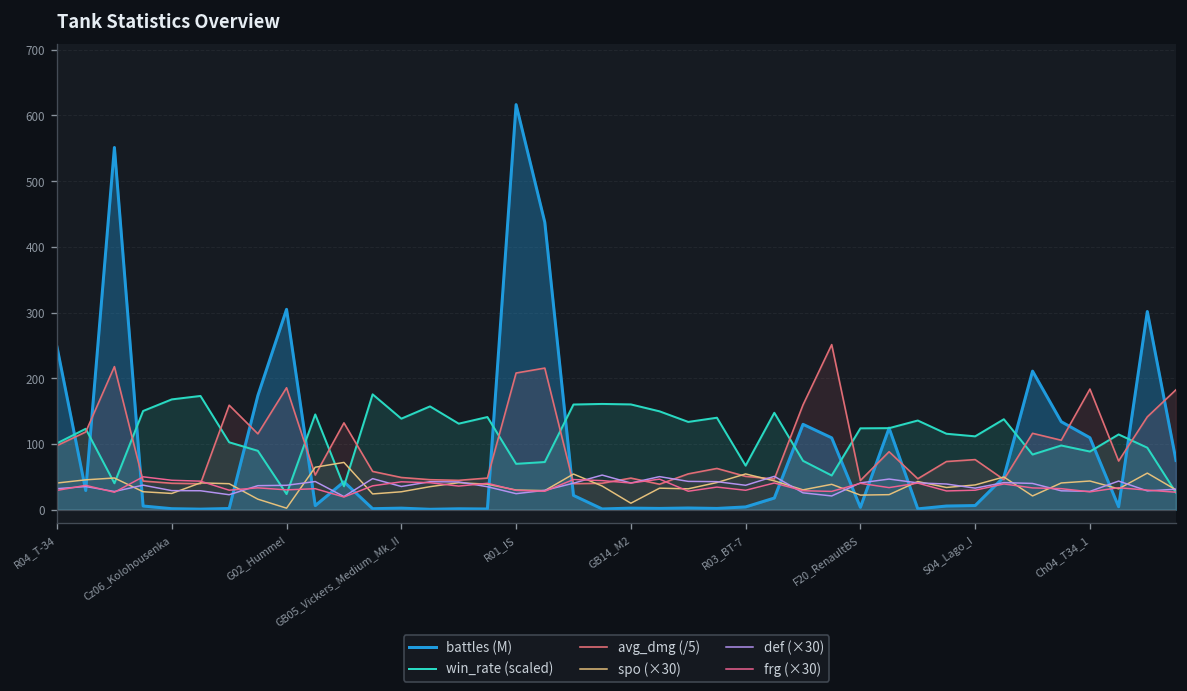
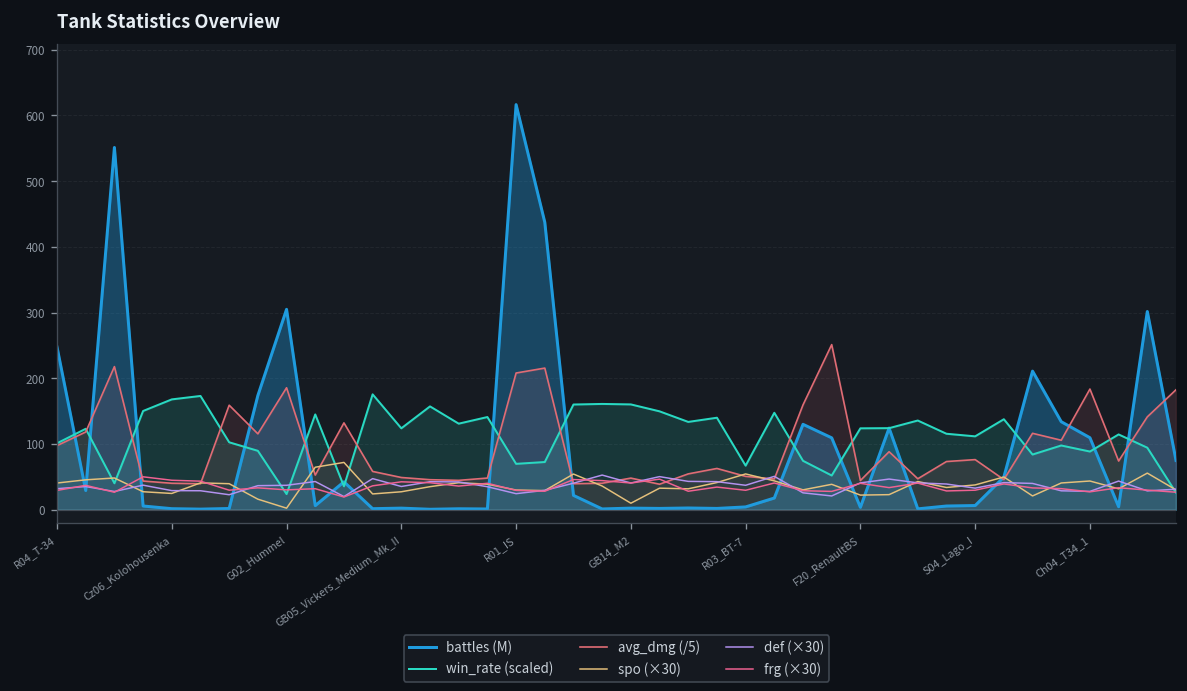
win_rate (scaled), GB05_Vickers_Medium_Mk_II: 140 -> 120
